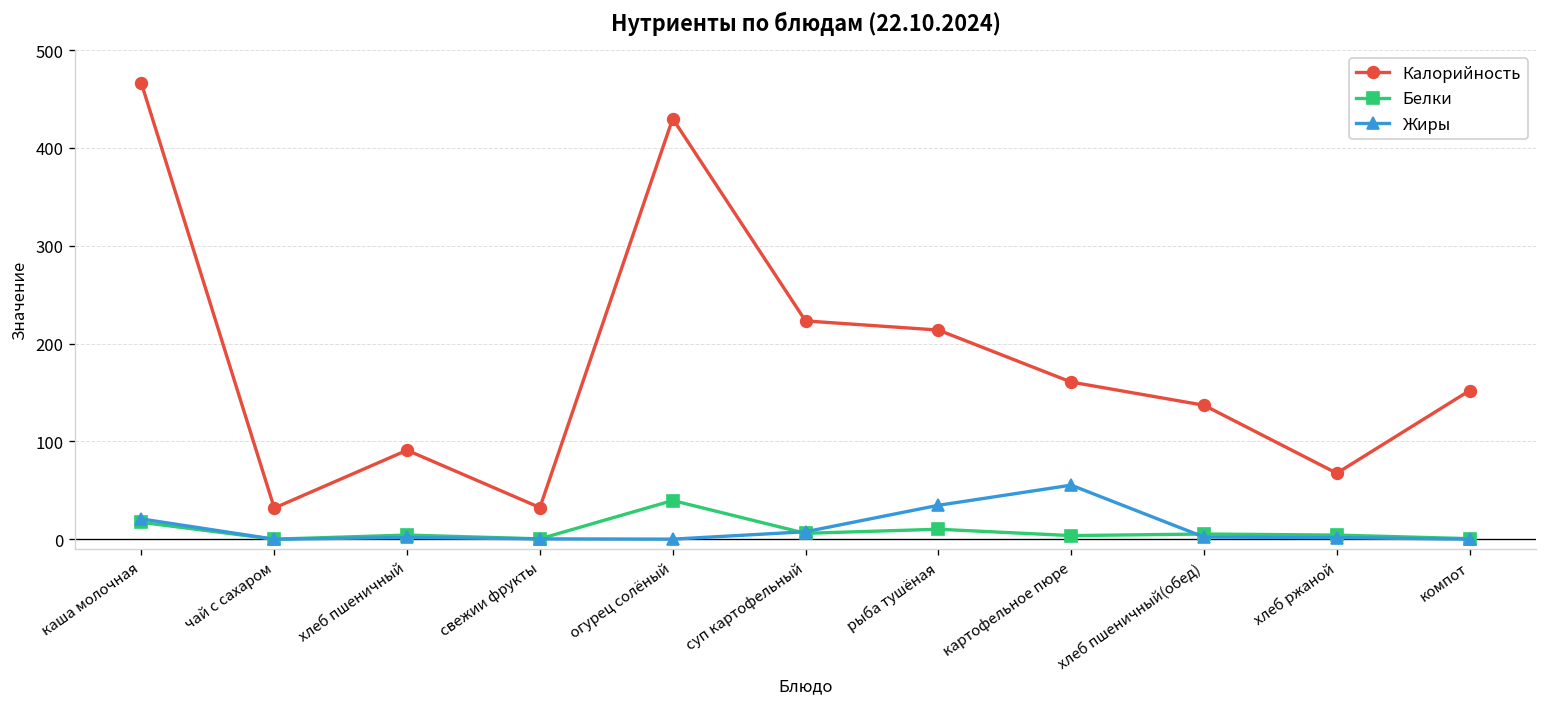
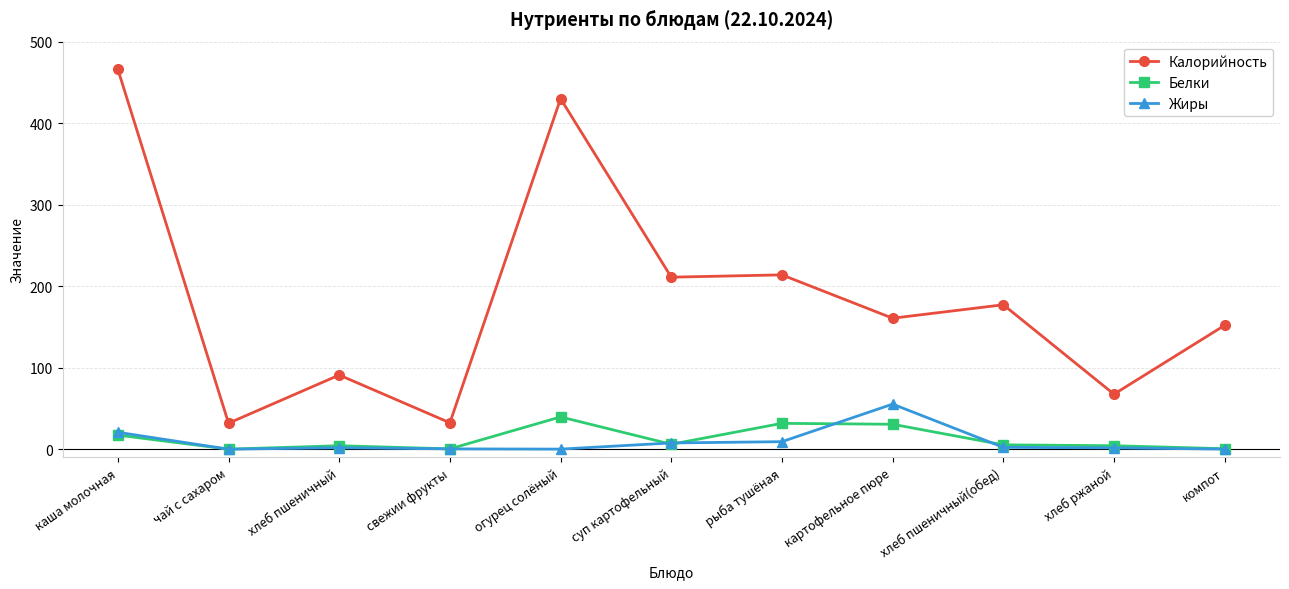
Калорийность, суп картофельный: 220 -> 210
Белки, рыба тушёная: 10 -> 30
Жиры, рыба тушёная: 30 -> 10
Белки, картофельное пюре: 0 -> 30
Калорийность, хлеб пшеничный(обед): 140 -> 180
